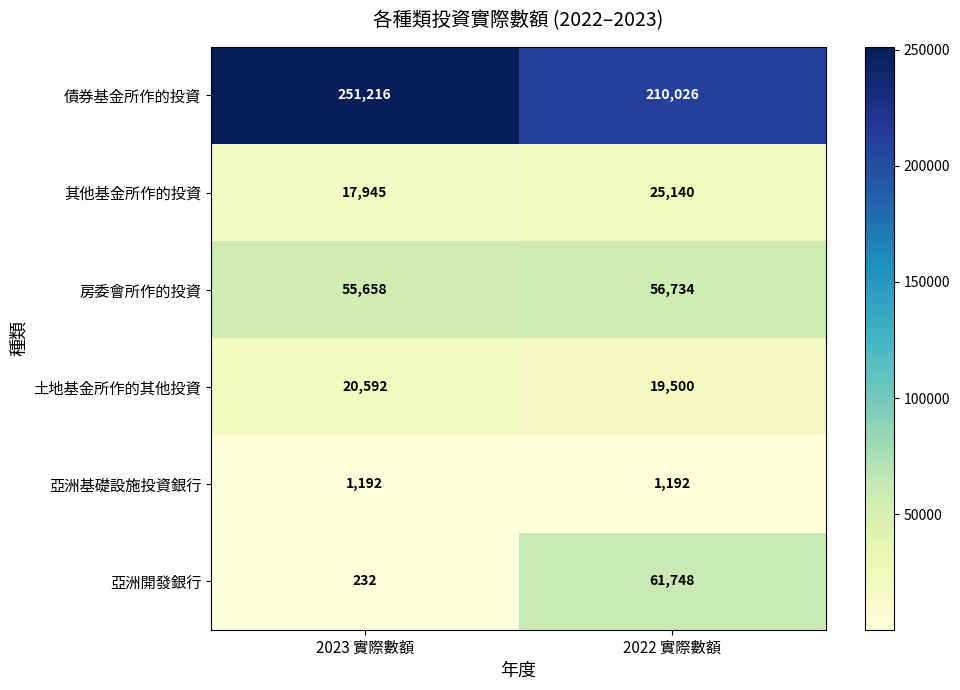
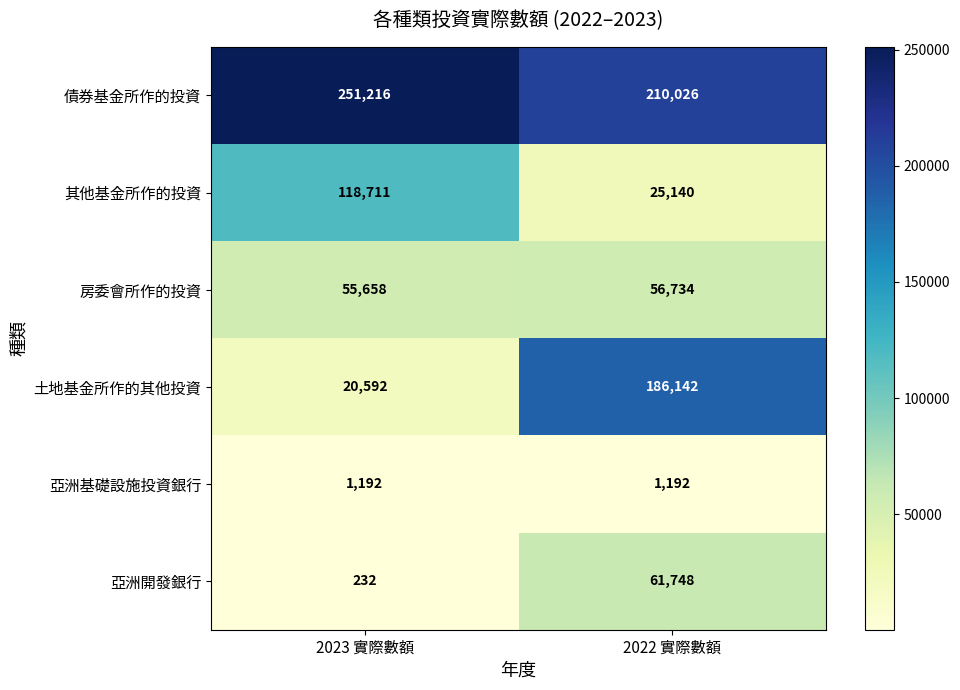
其他基金所作的投資, 2023 實際數額: 17,945 -> 118,711
土地基金所作的其他投資, 2022 實際數額: 19,500 -> 186,142
